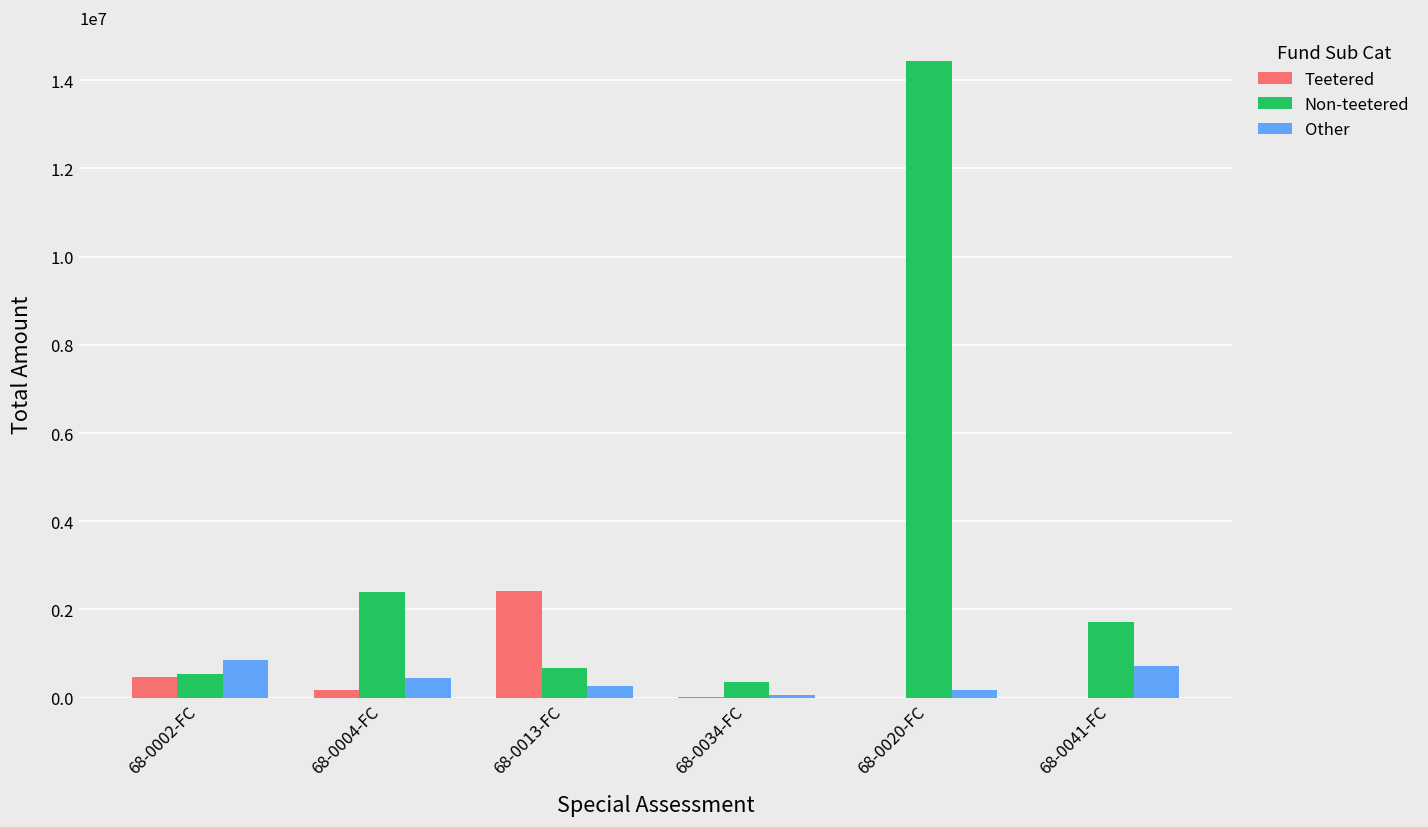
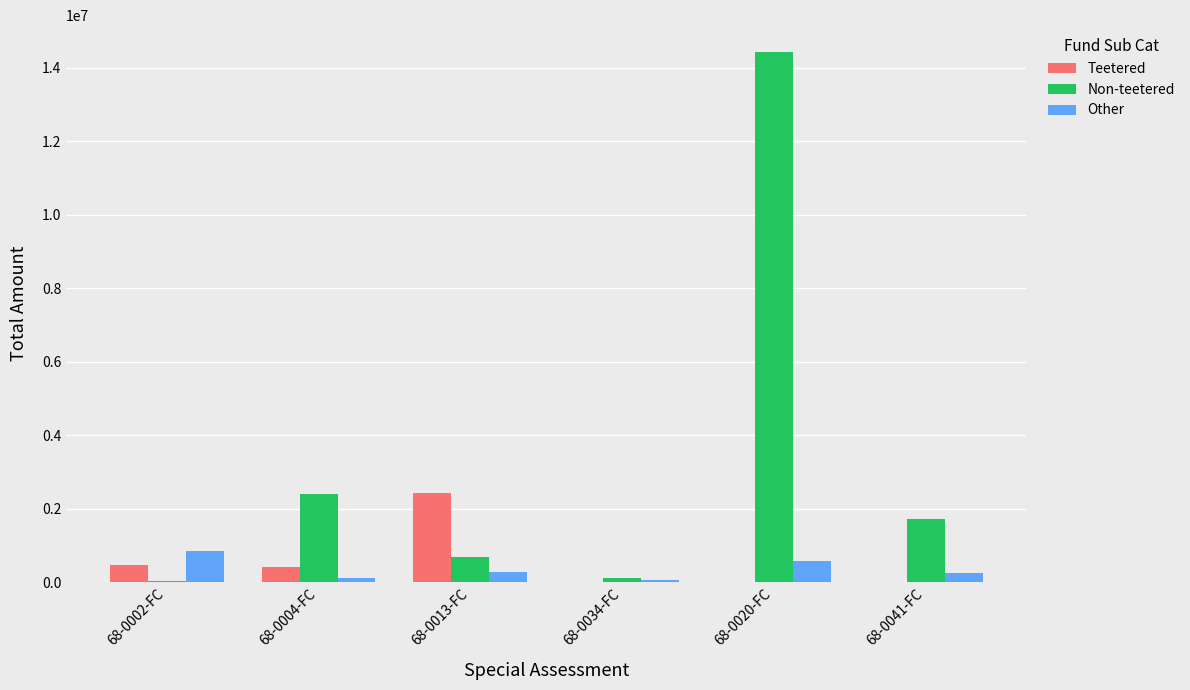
Non-teetered, 68-0002-FC: 500000 -> 0
Teetered, 68-0004-FC: 200000 -> 400000
Other, 68-0004-FC: 500000 -> 100000
Non-teetered, 68-0034-FC: 400000 -> 100000
Other, 68-0020-FC: 200000 -> 600000
Other, 68-0041-FC: 700000 -> 200000
